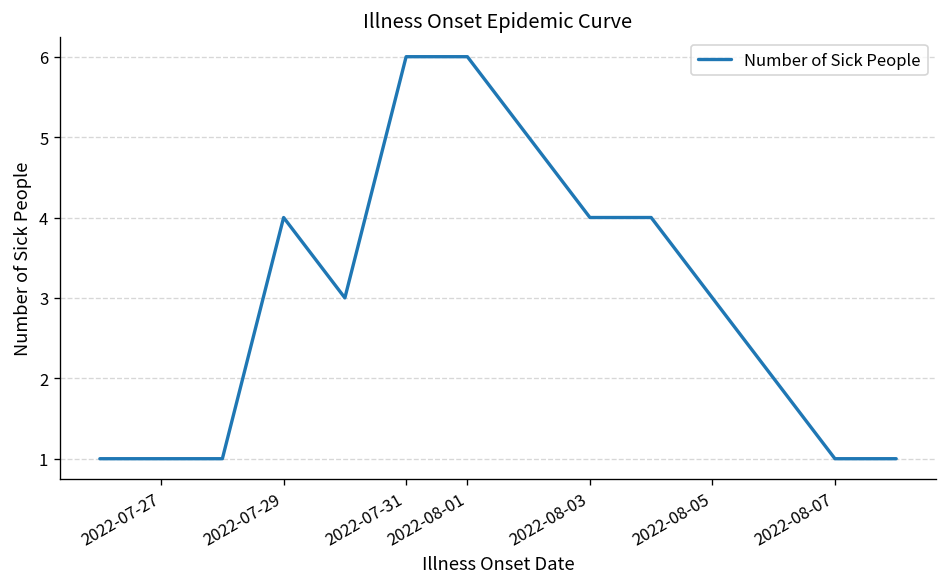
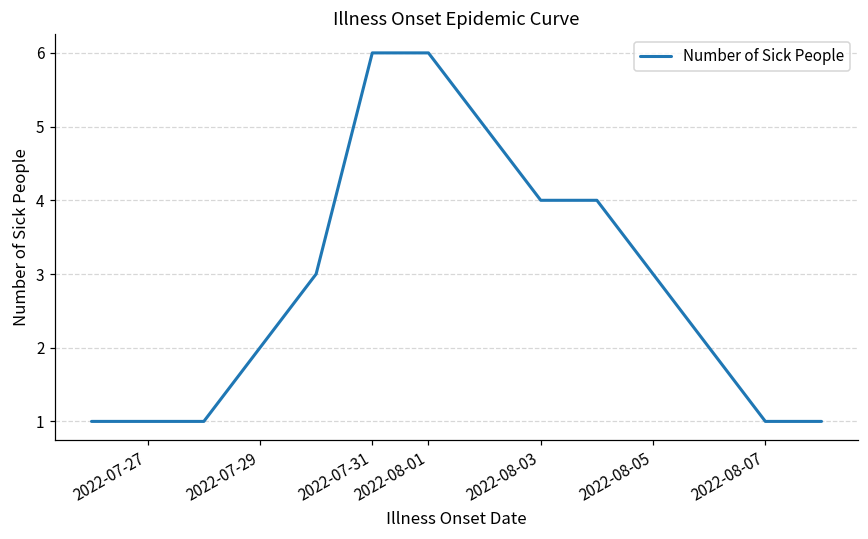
2022-07-29: 4 -> 2
